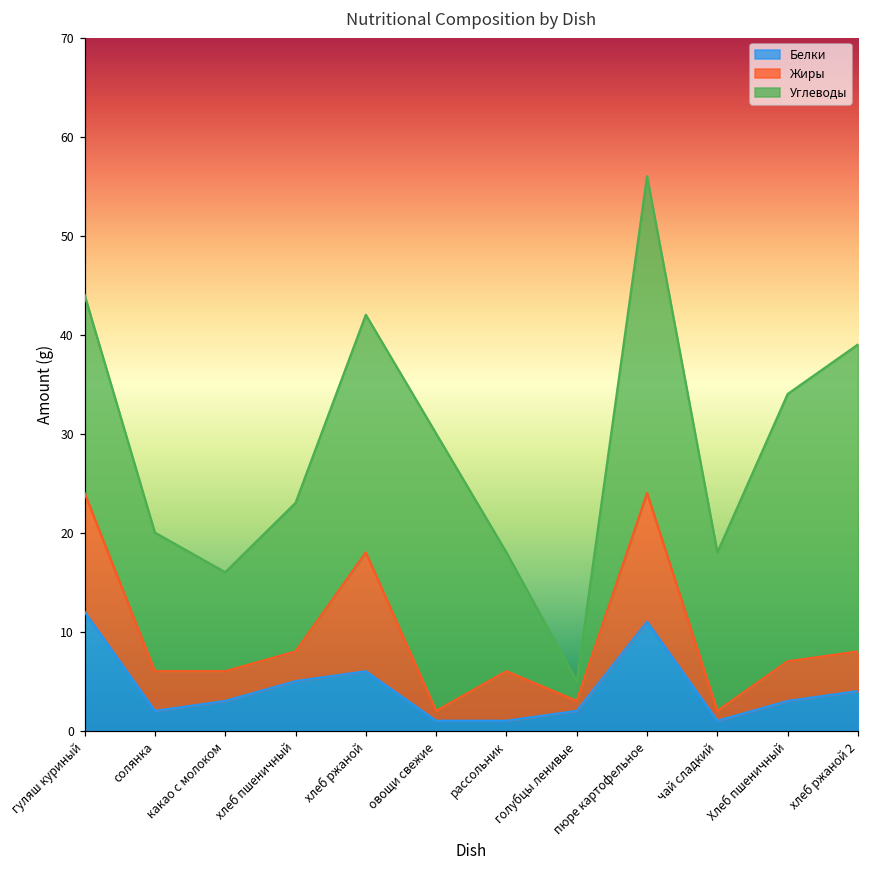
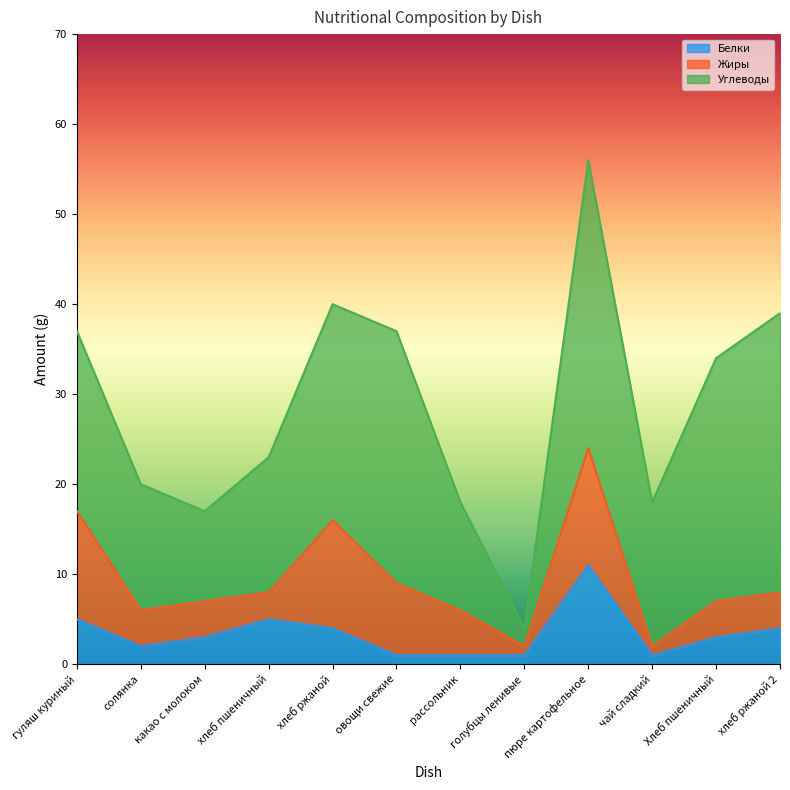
Белки, гуляш куриный: 12 -> 5
Жиры, какао с молоком: 3 -> 4
Белки, хлеб ржаной: 6 -> 4
Жиры, овощи свежие: 1 -> 8
Белки, голубцы ленивые: 2 -> 1
